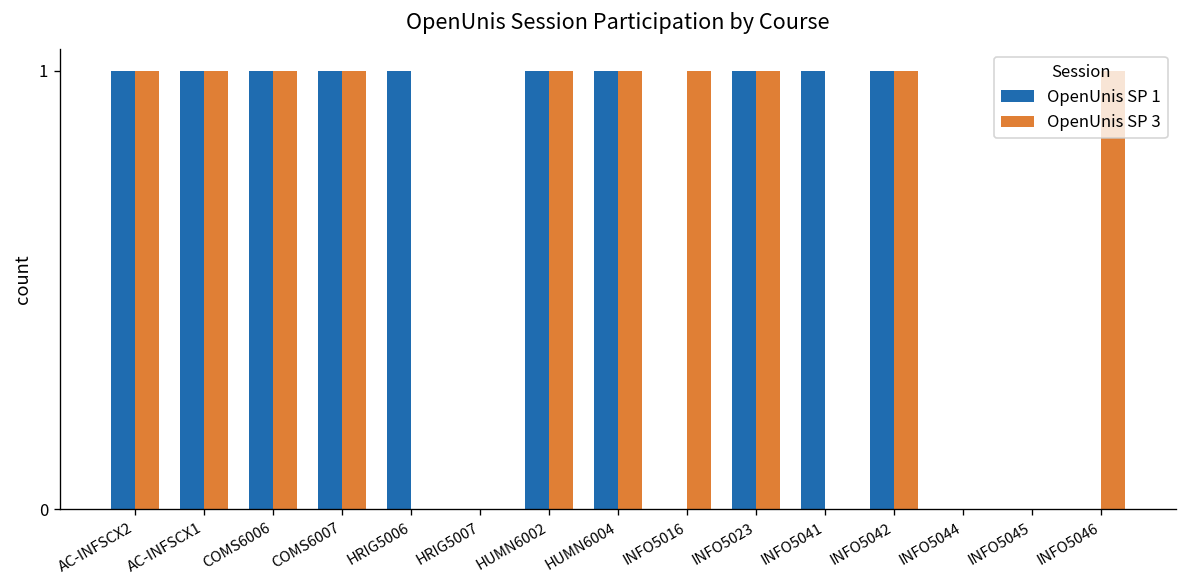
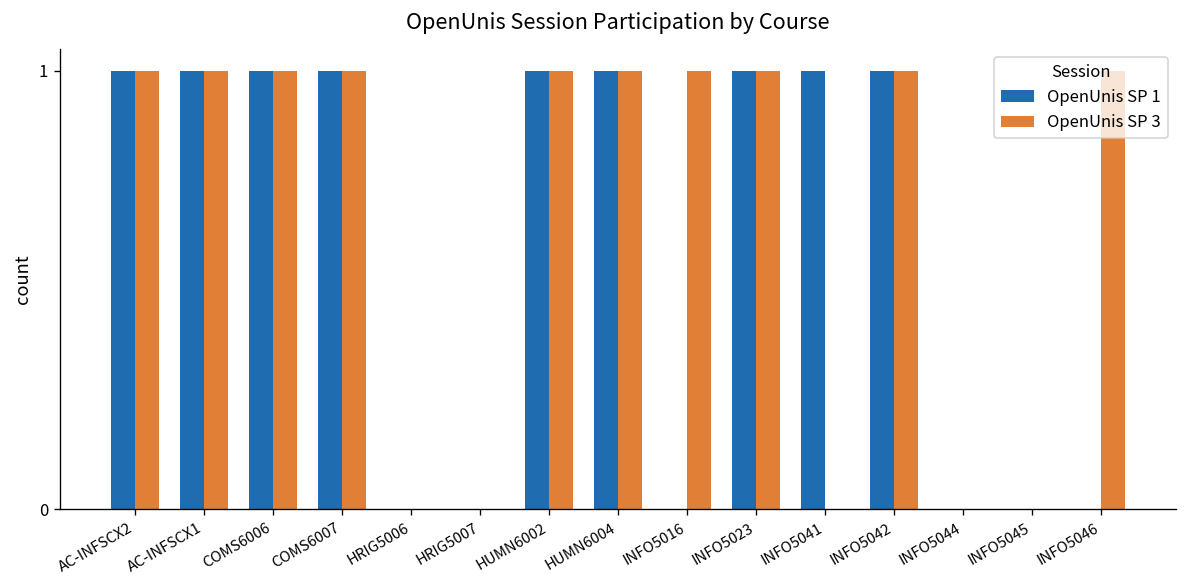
OpenUnis SP 1, HRIG5006: 1 -> 0
